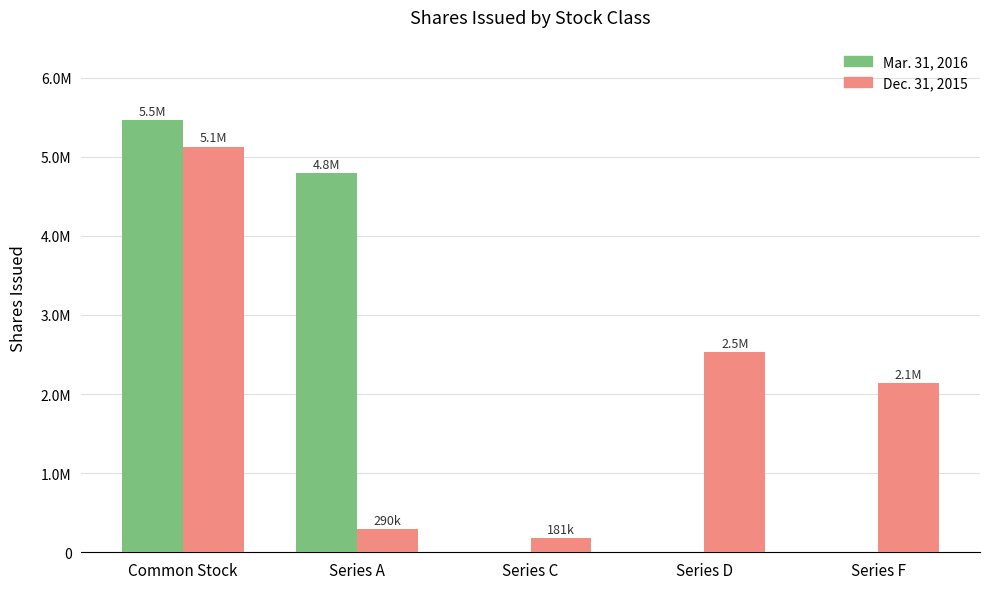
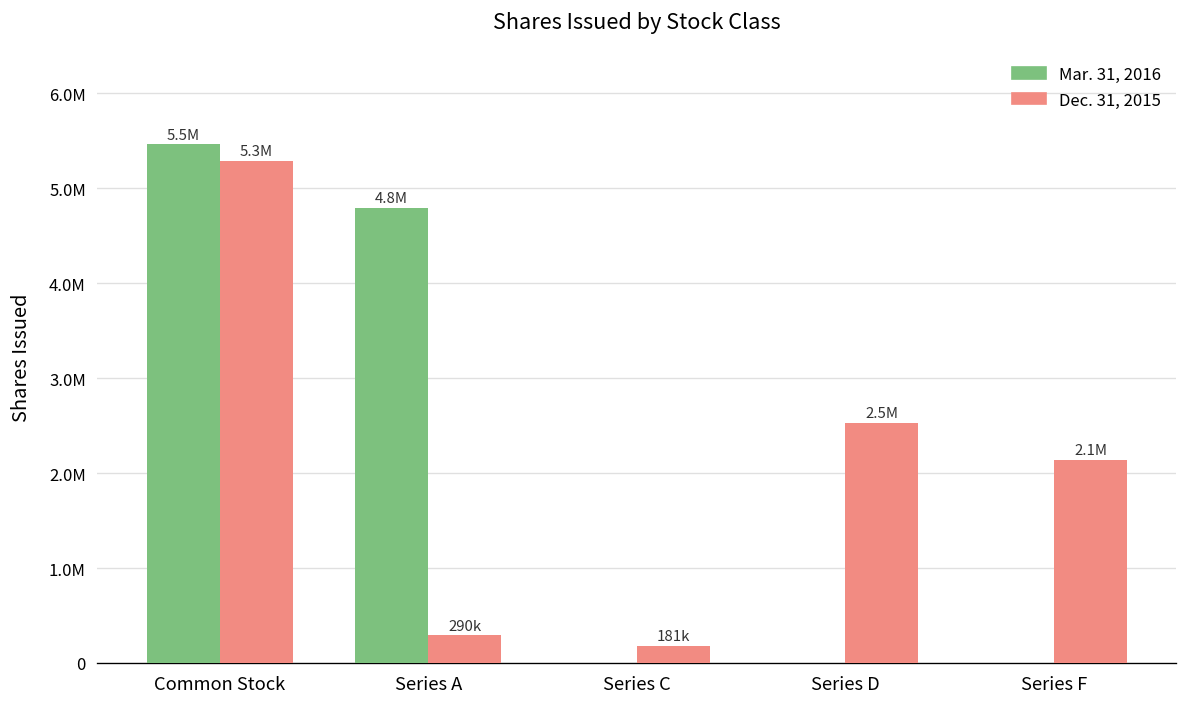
Dec. 31, 2015, Common Stock: 5.1M -> 5.3M
